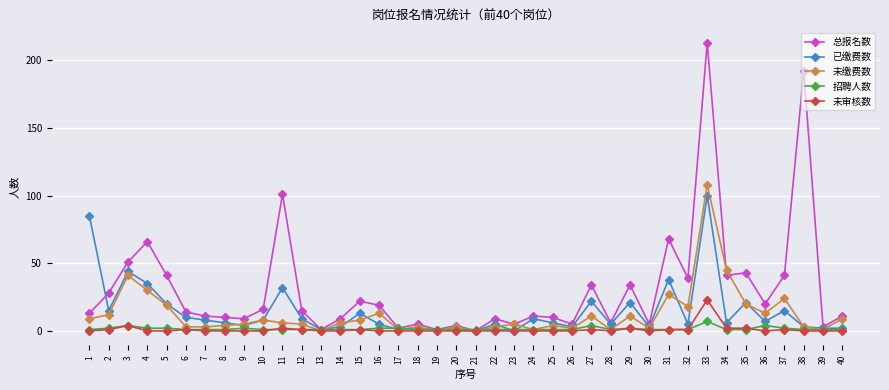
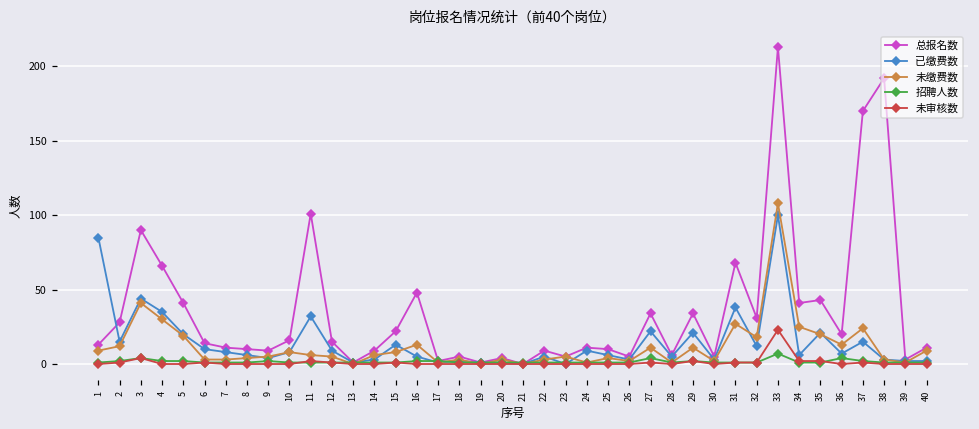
总报名数, 3: 51 -> 90
总报名数, 16: 19 -> 48
总报名数, 32: 39 -> 31
已缴费数, 32: 5 -> 12
未缴费数, 34: 45 -> 25
总报名数, 37: 41 -> 170
